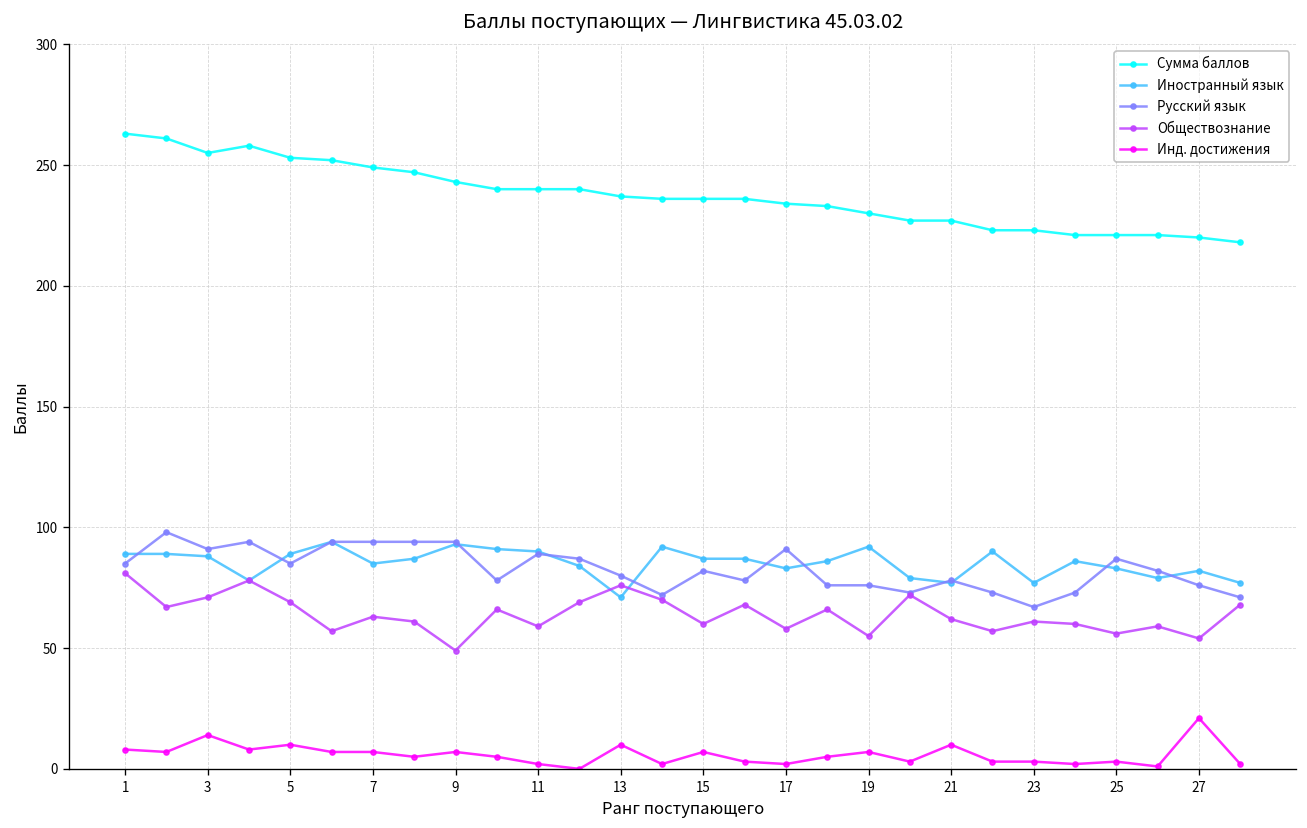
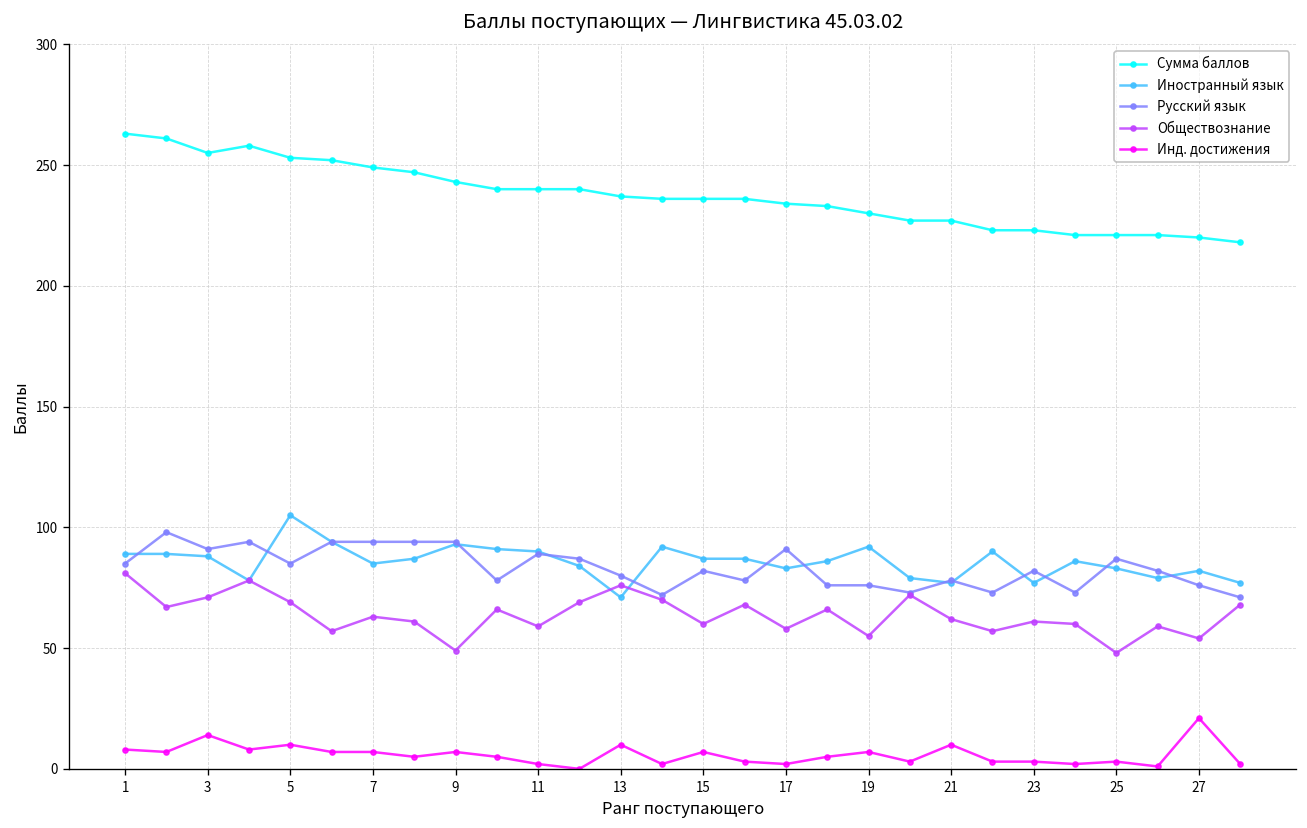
Иностранный язык, 5: 89 -> 105
Русский язык, 23: 67 -> 82
Обществознание, 25: 56 -> 48
